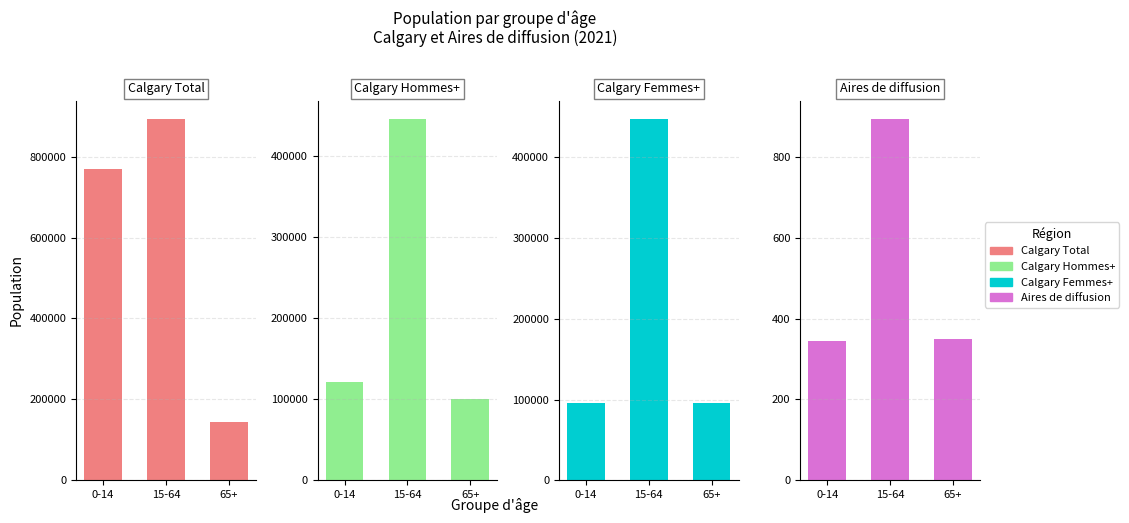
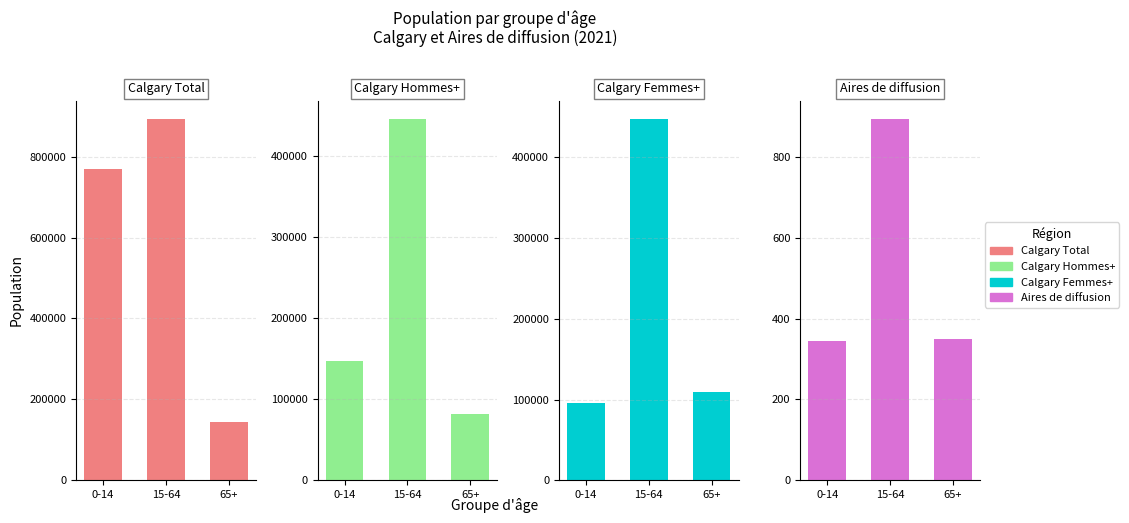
Calgary Hommes+, 0-14: 120000 -> 150000
Calgary Hommes+, 65+: 100000 -> 80000
Calgary Femmes+, 65+: 100000 -> 110000
